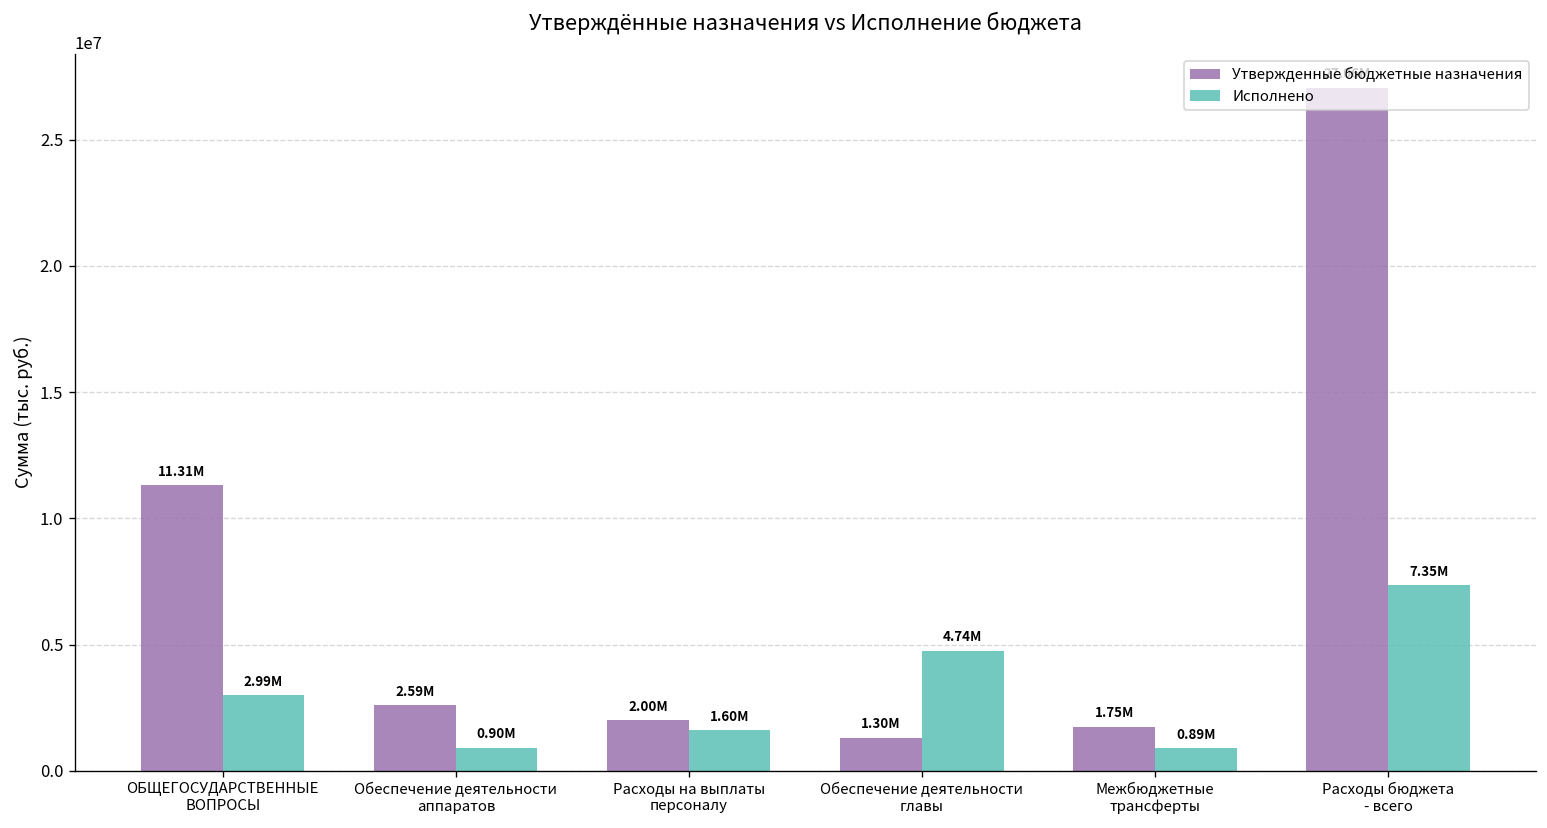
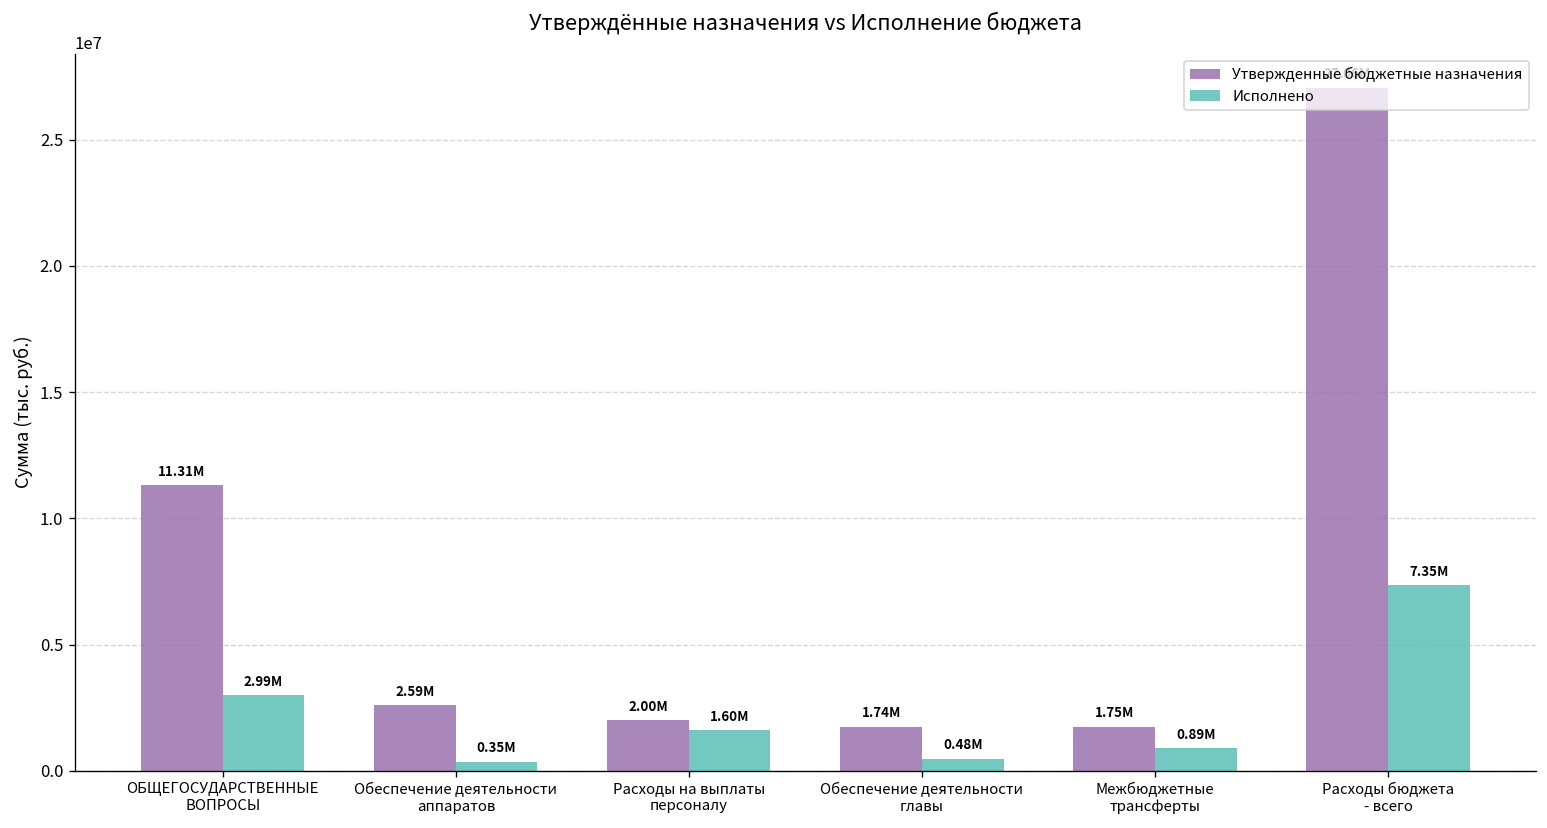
Исполнено, Обеспечение деятельности аппаратов: 0.90M -> 0.35M
Утвержденные бюджетные назначения, Обеспечение деятельности главы: 1.30M -> 1.74M
Исполнено, Обеспечение деятельности главы: 4.74M -> 0.48M
